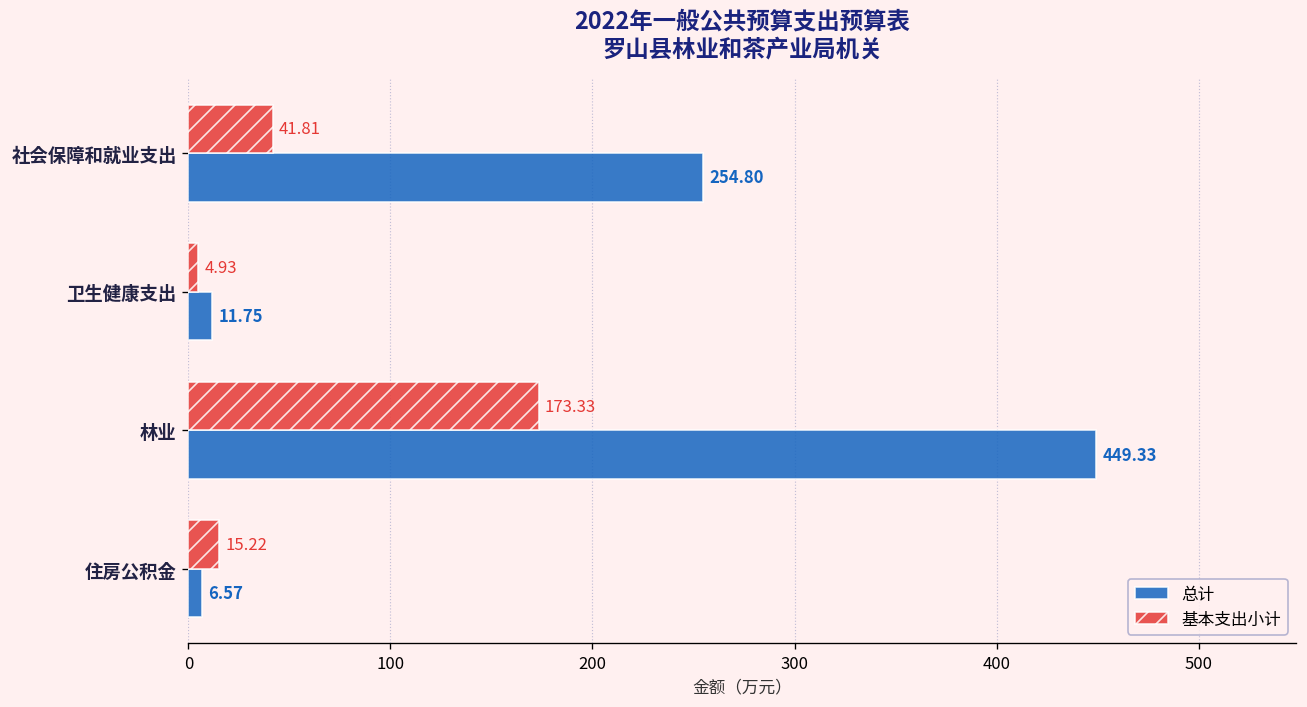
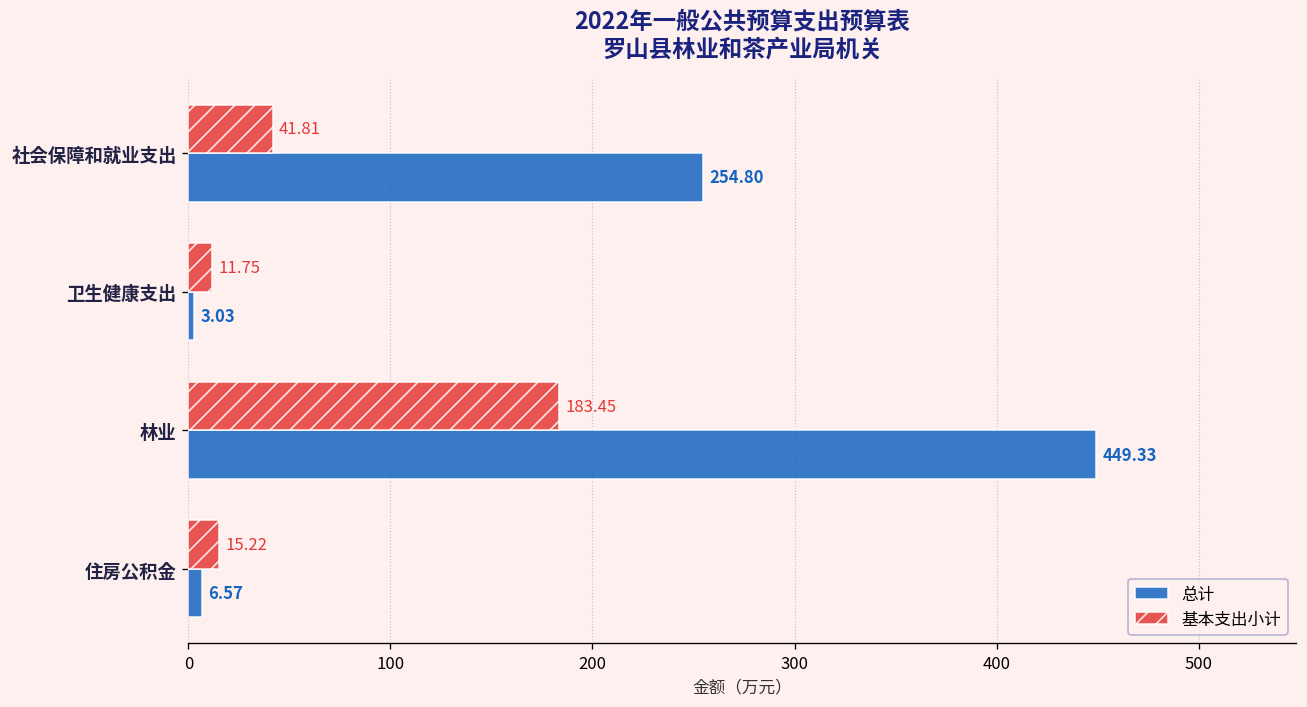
基本支出小计, 卫生健康支出: 4.93 -> 11.75
总计, 卫生健康支出: 11.75 -> 3.03
基本支出小计, 林业: 173.33 -> 183.45
